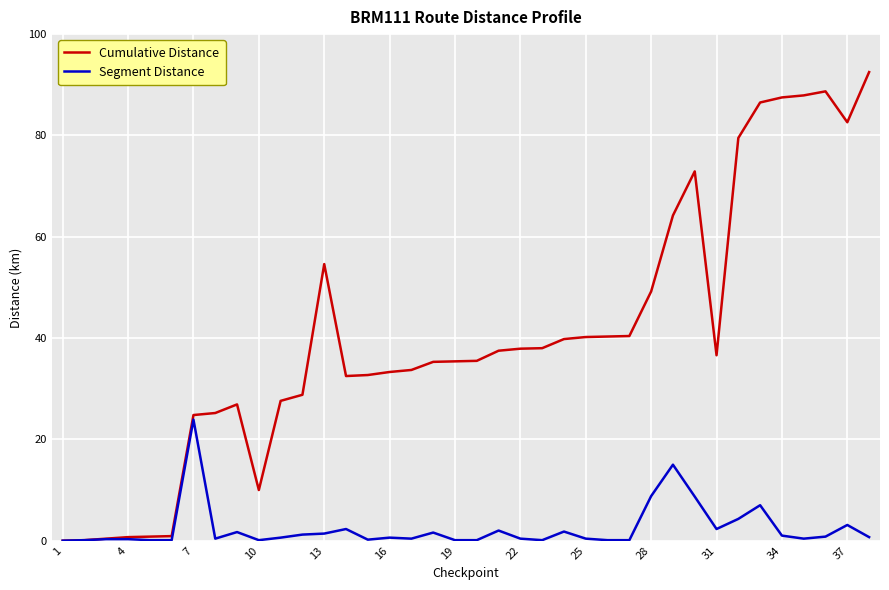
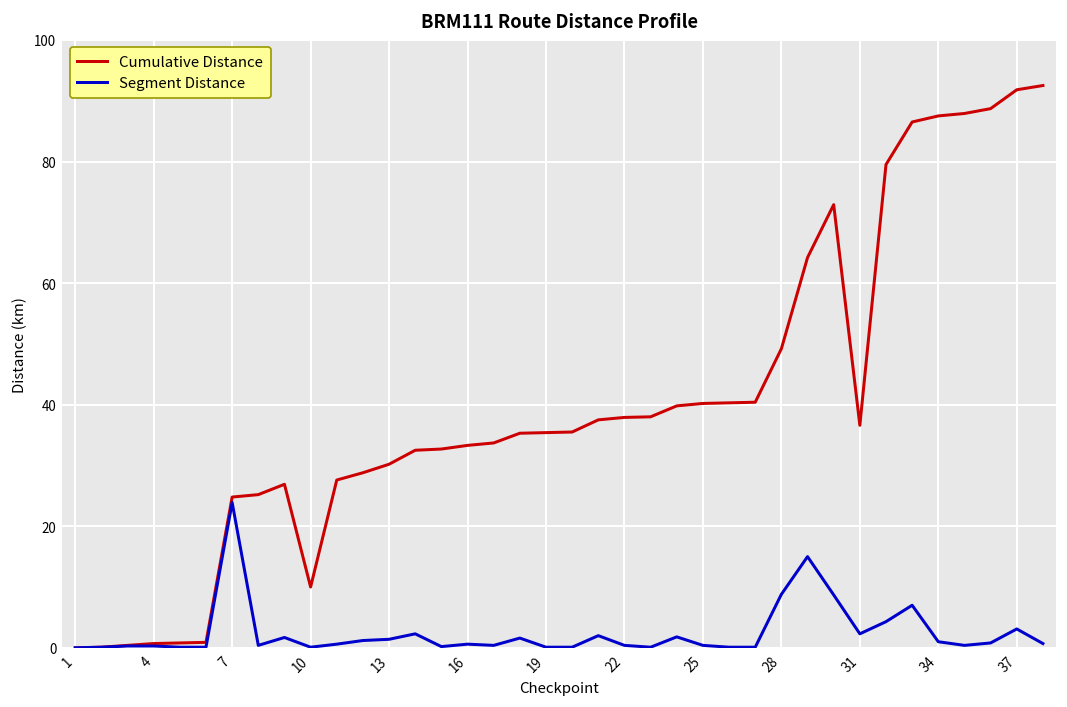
Cumulative Distance, 13: 55 -> 30
Cumulative Distance, 37: 83 -> 92
